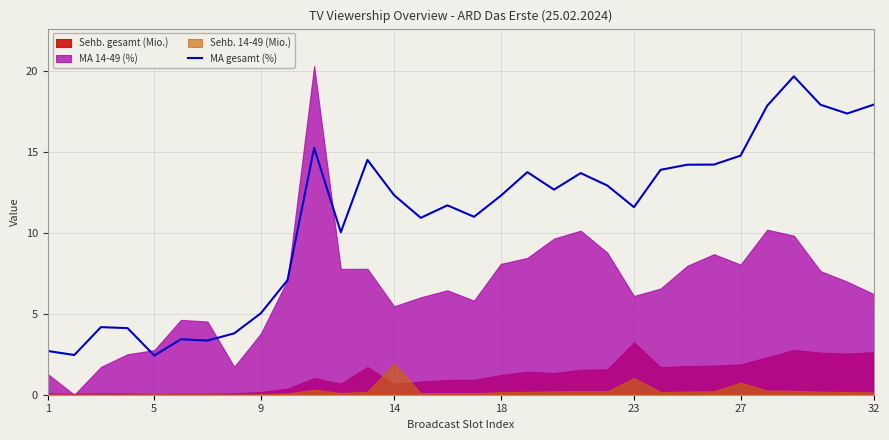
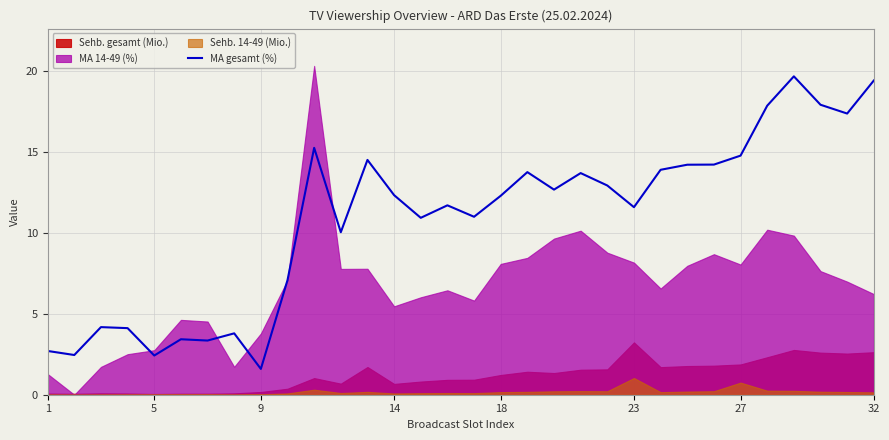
MA gesamt (%), 9: 5.0 -> 1.6
Sehb. 14-49 (Mio.), 14: 1.9 -> 0.1
MA 14-49 (%), 23: 6.1 -> 8.2
MA gesamt (%), 32: 17.9 -> 19.4
